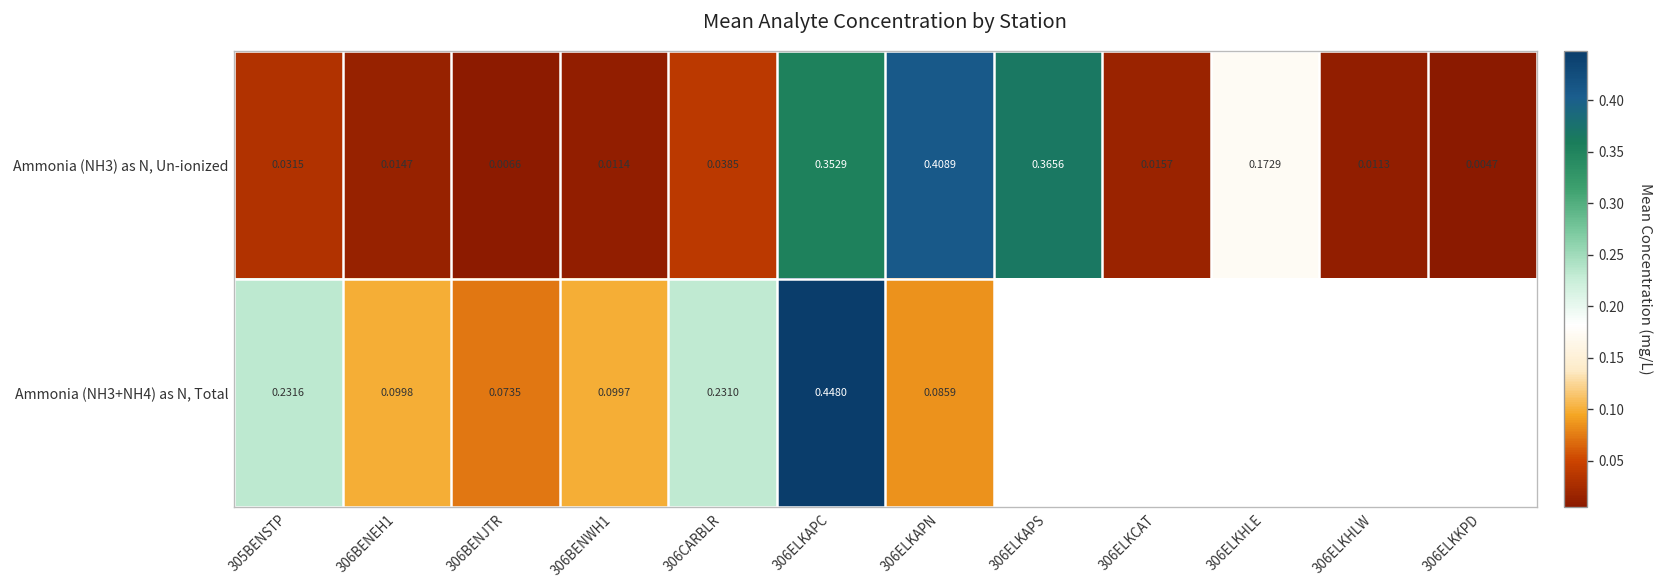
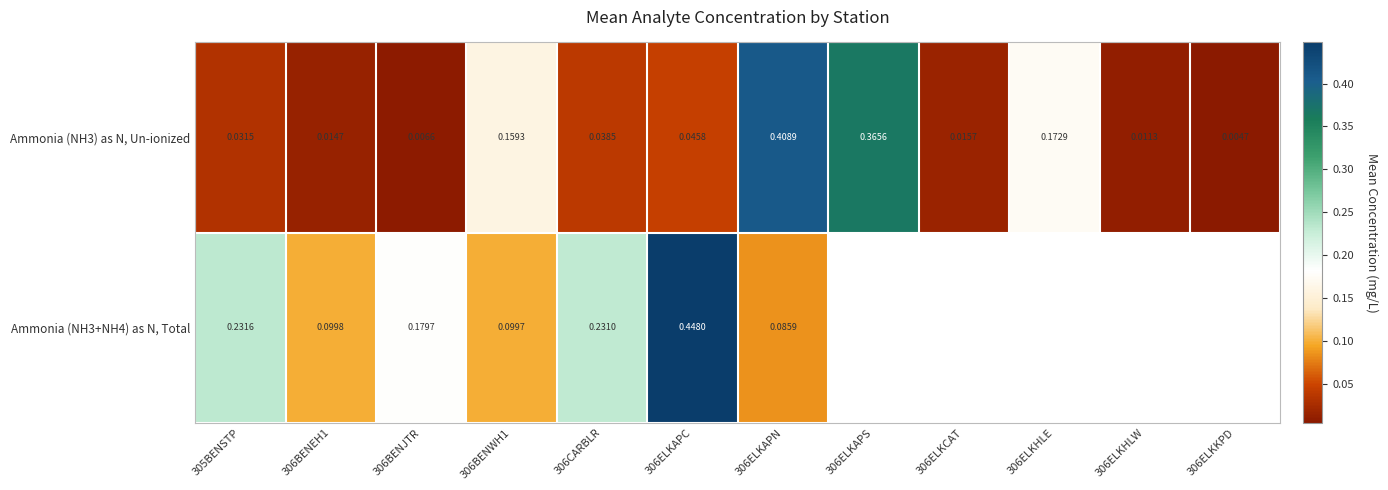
Ammonia (NH3) as N, Un-ionized, 306BENWH1: 0.0114 -> 0.1593
Ammonia (NH3) as N, Un-ionized, 306ELKAPC: 0.3529 -> 0.0458
Ammonia (NH3+NH4) as N, Total, 306BENJTR: 0.0735 -> 0.1797
